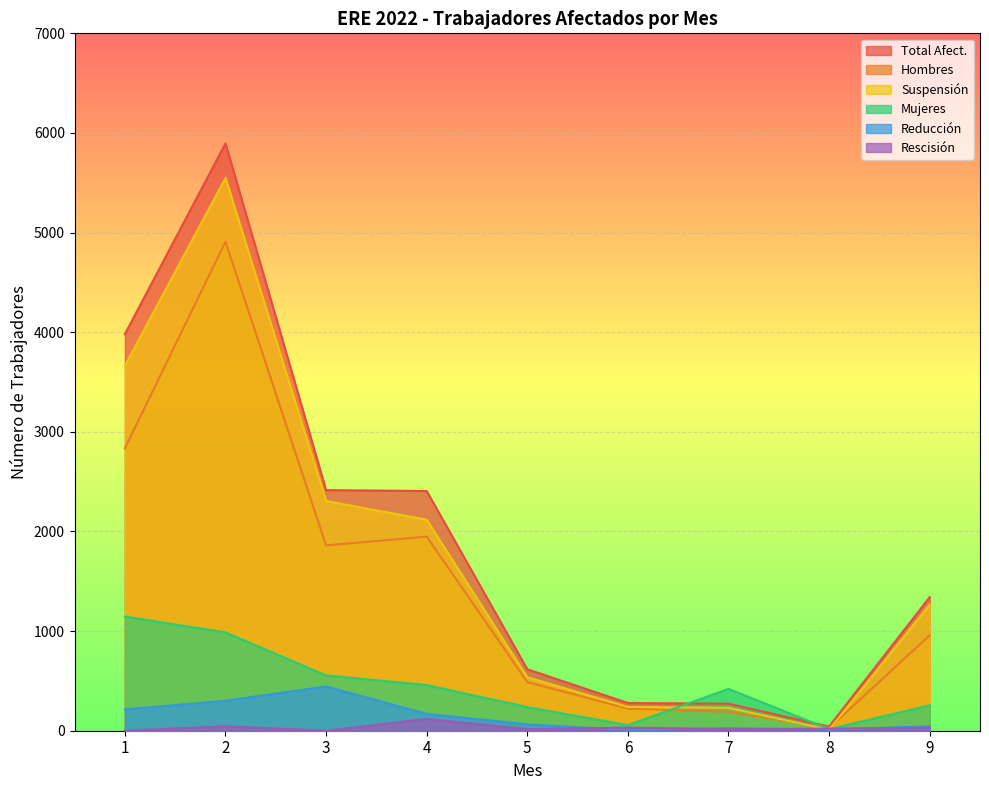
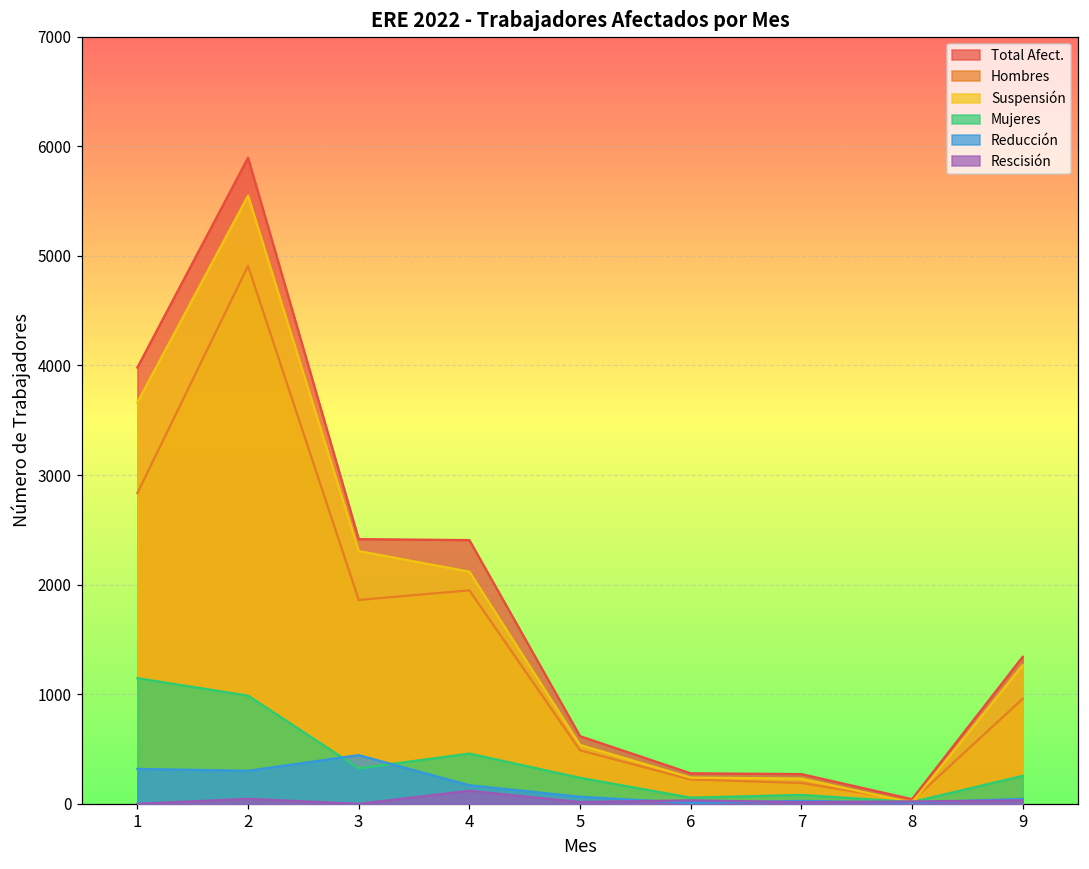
Reducción, 1: 200 -> 300
Mujeres, 3: 600 -> 300
Mujeres, 7: 400 -> 100
